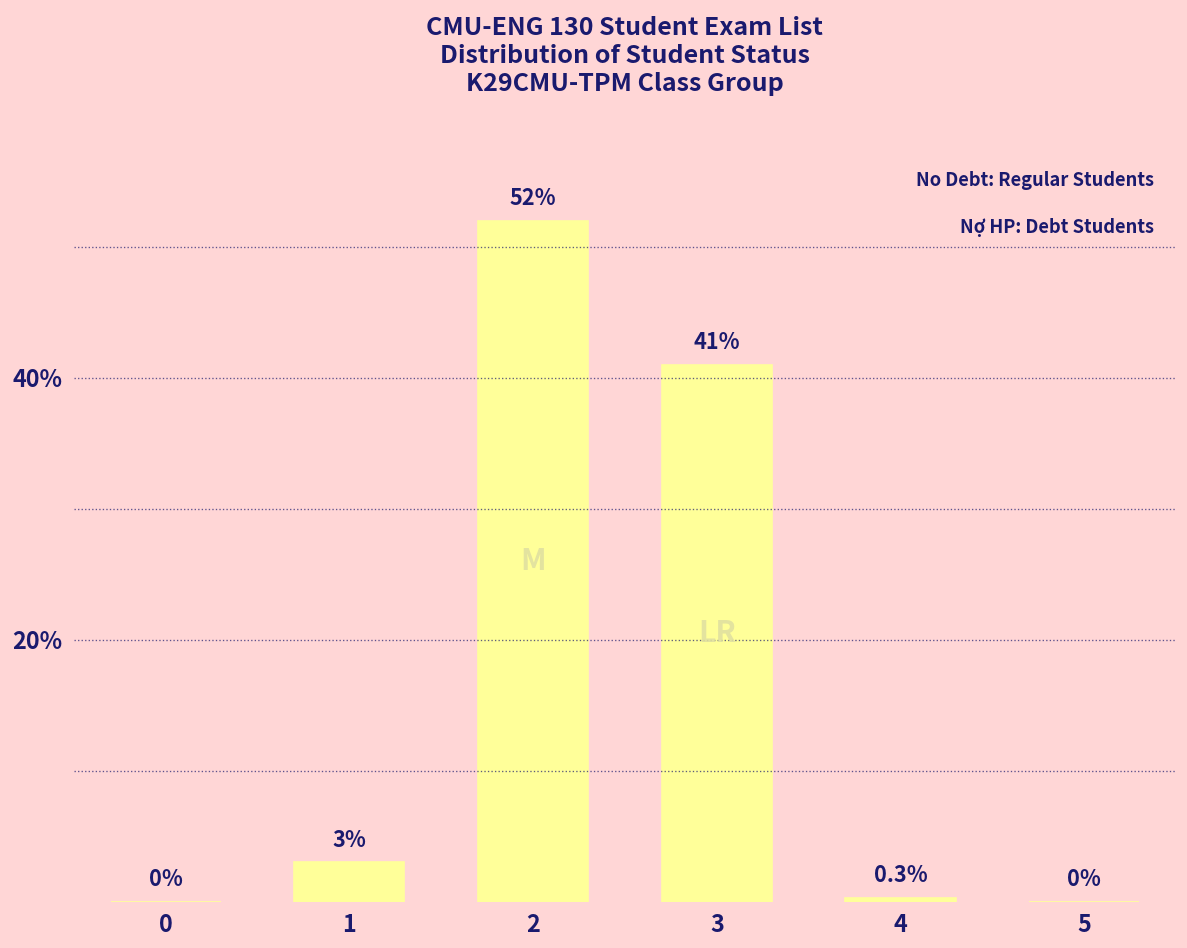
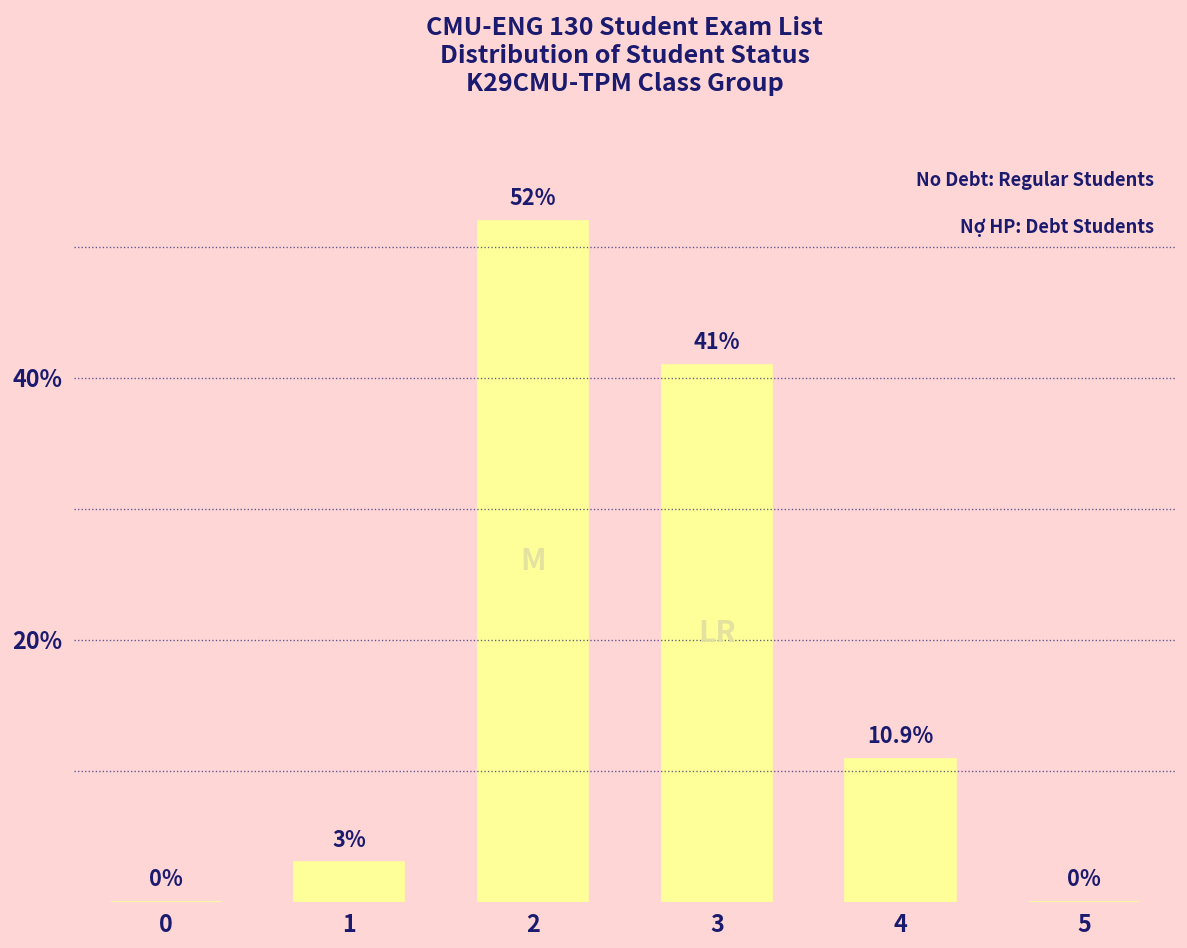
4: 0.3% -> 10.9%
